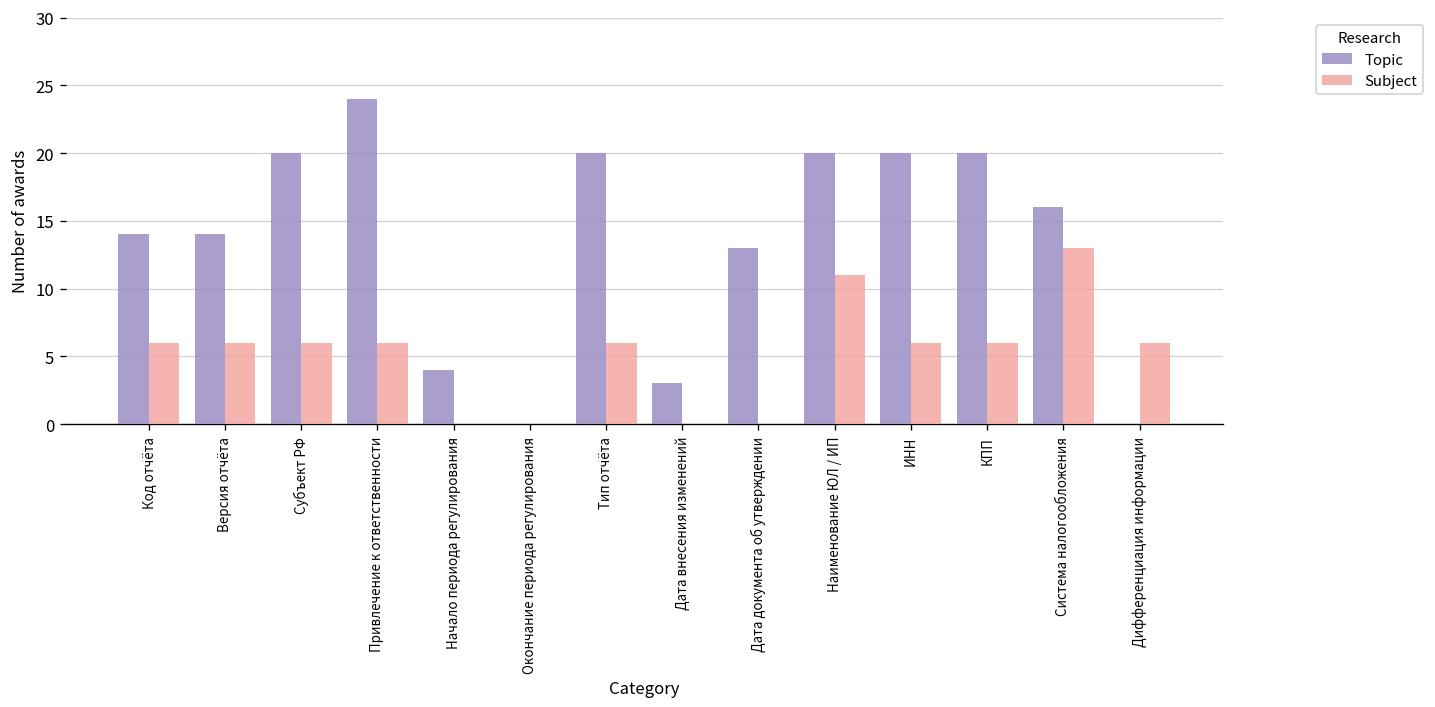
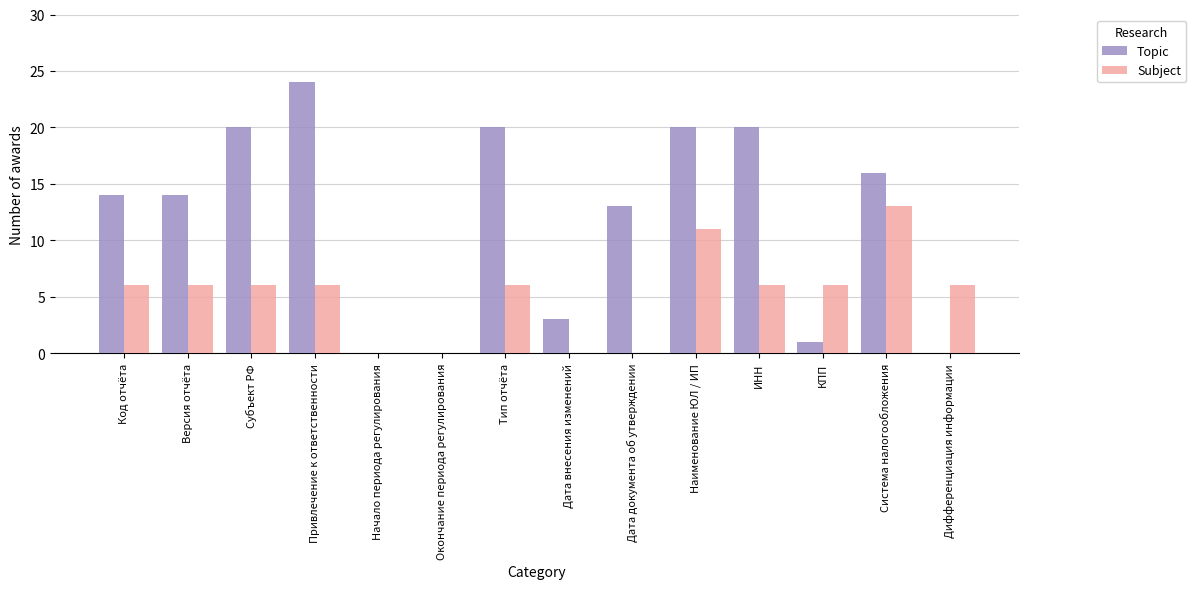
Topic, Начало периода регулирования: 4 -> 0
Topic, КПП: 20 -> 1
